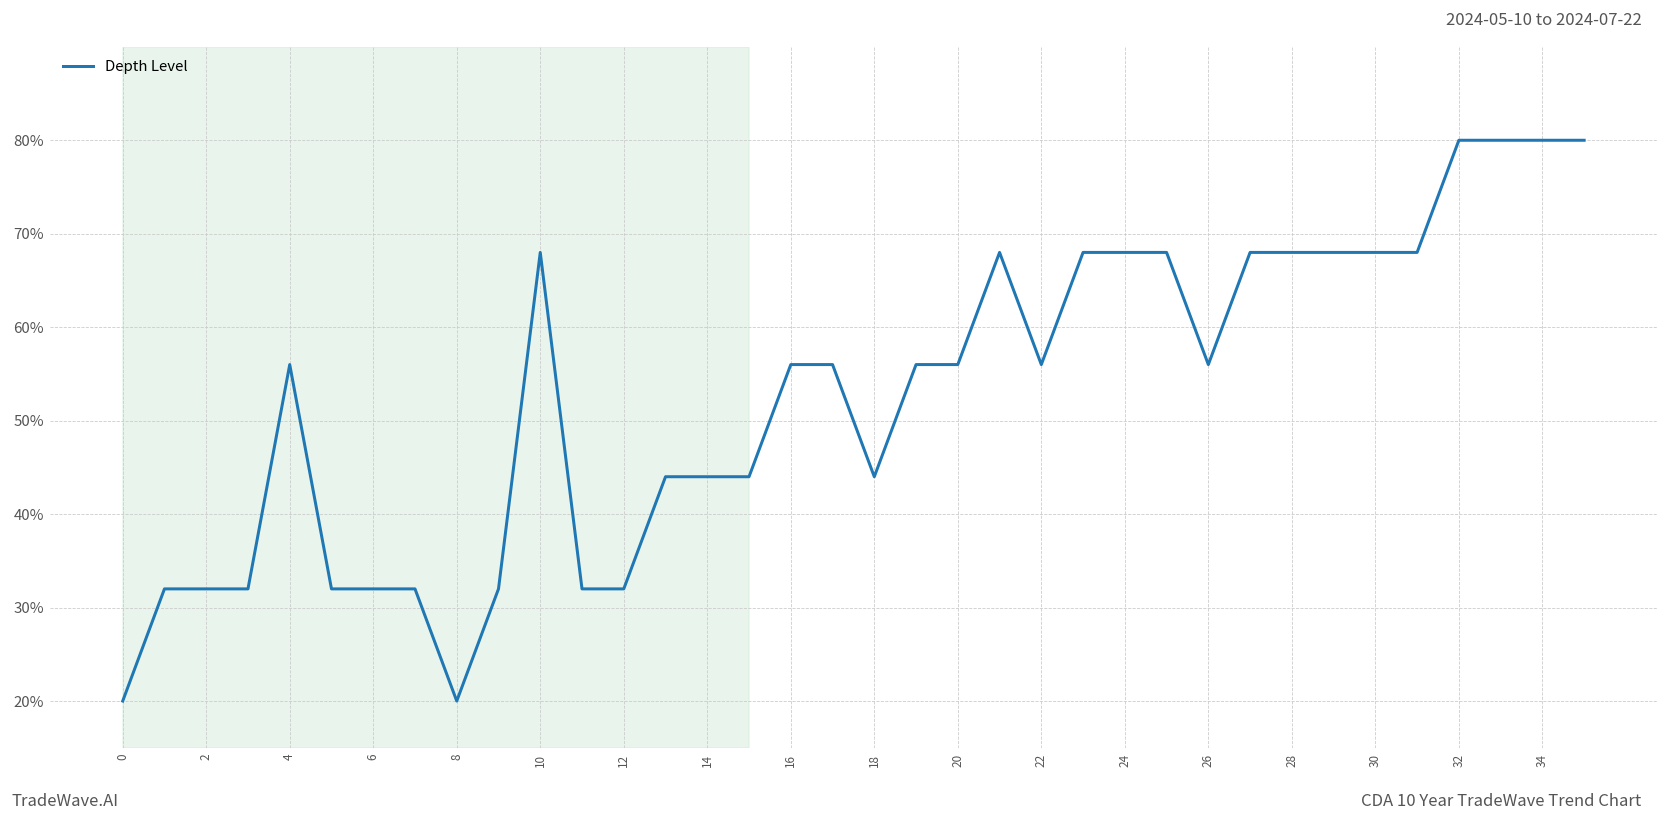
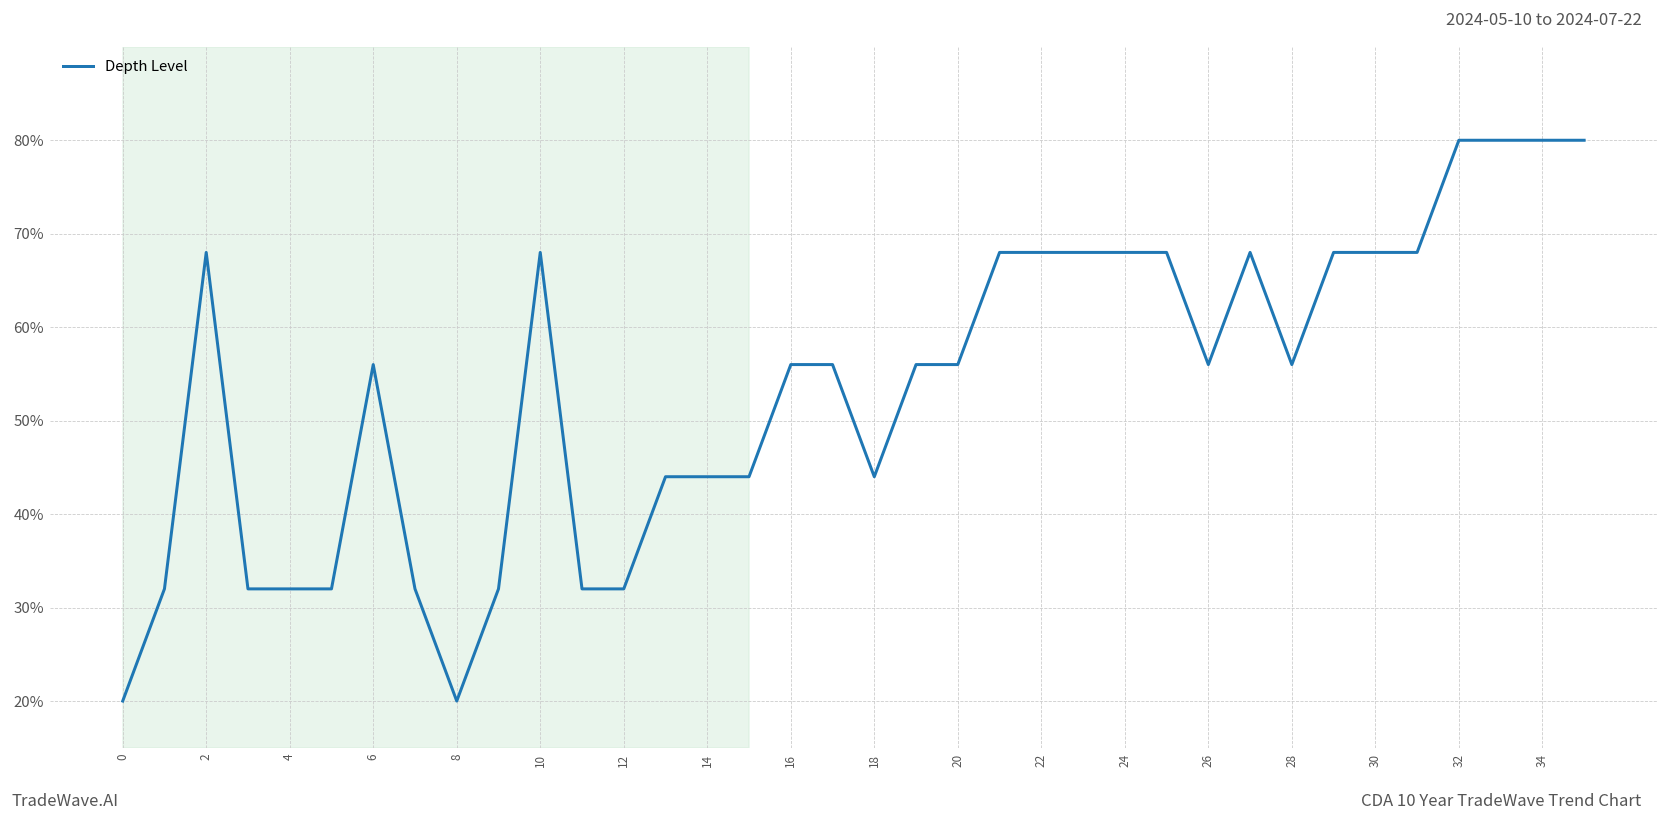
2: 32% -> 68%
4: 56% -> 32%
6: 32% -> 56%
22: 56% -> 68%
28: 68% -> 56%
